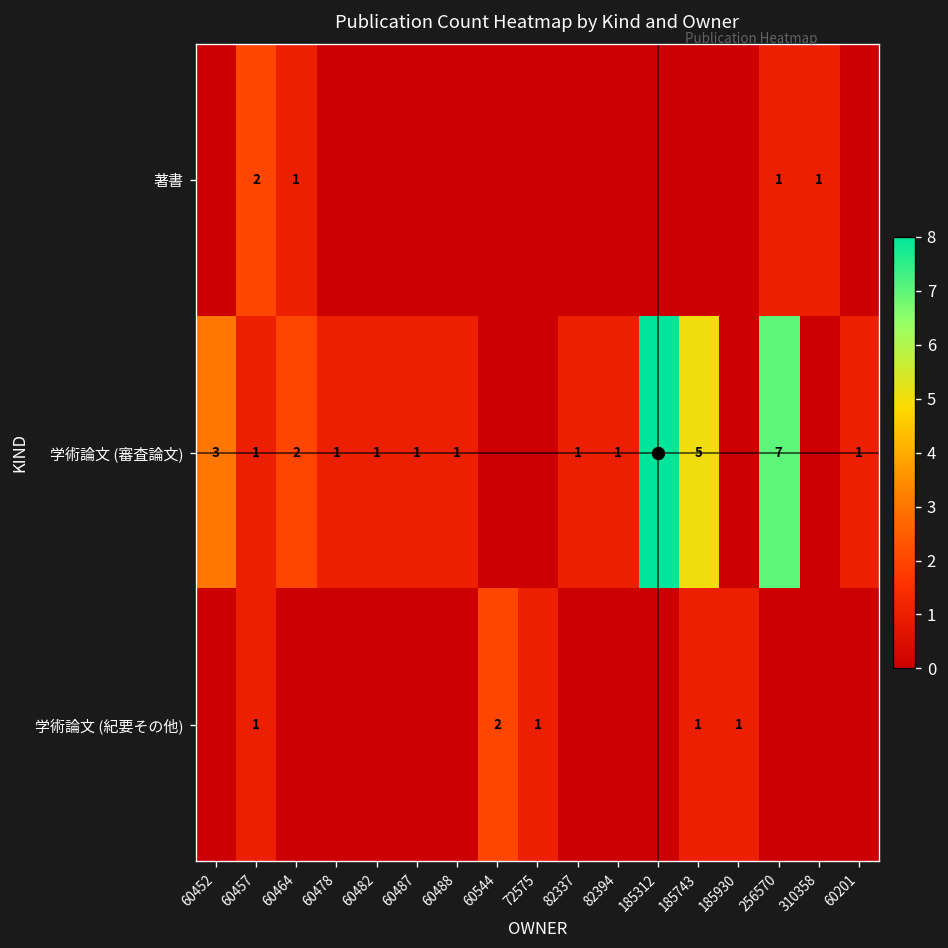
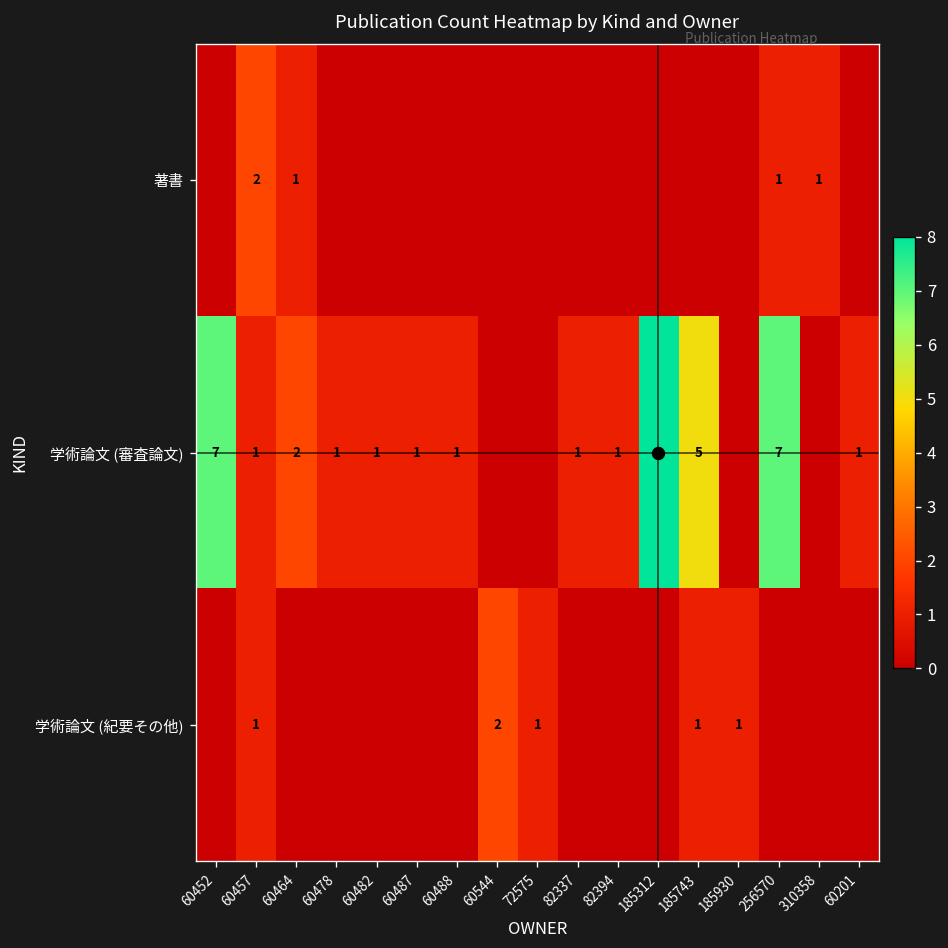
学術論文 (審査論文), 60452: 3 -> 7
